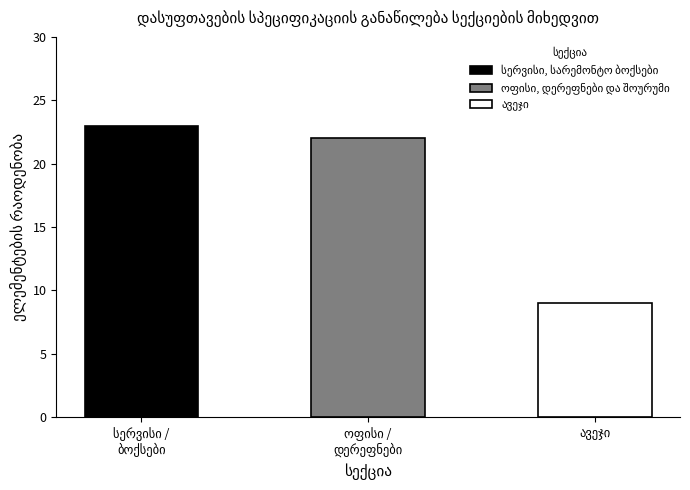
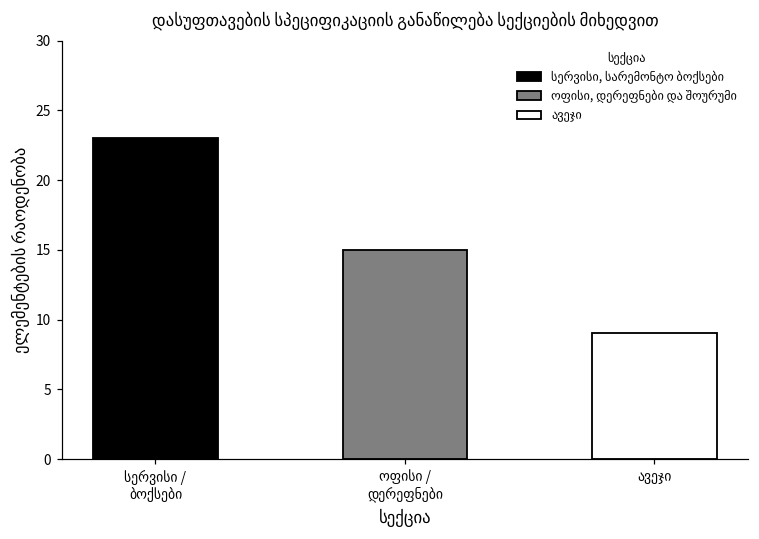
ოფისი / დერეფნები: 22 -> 15
